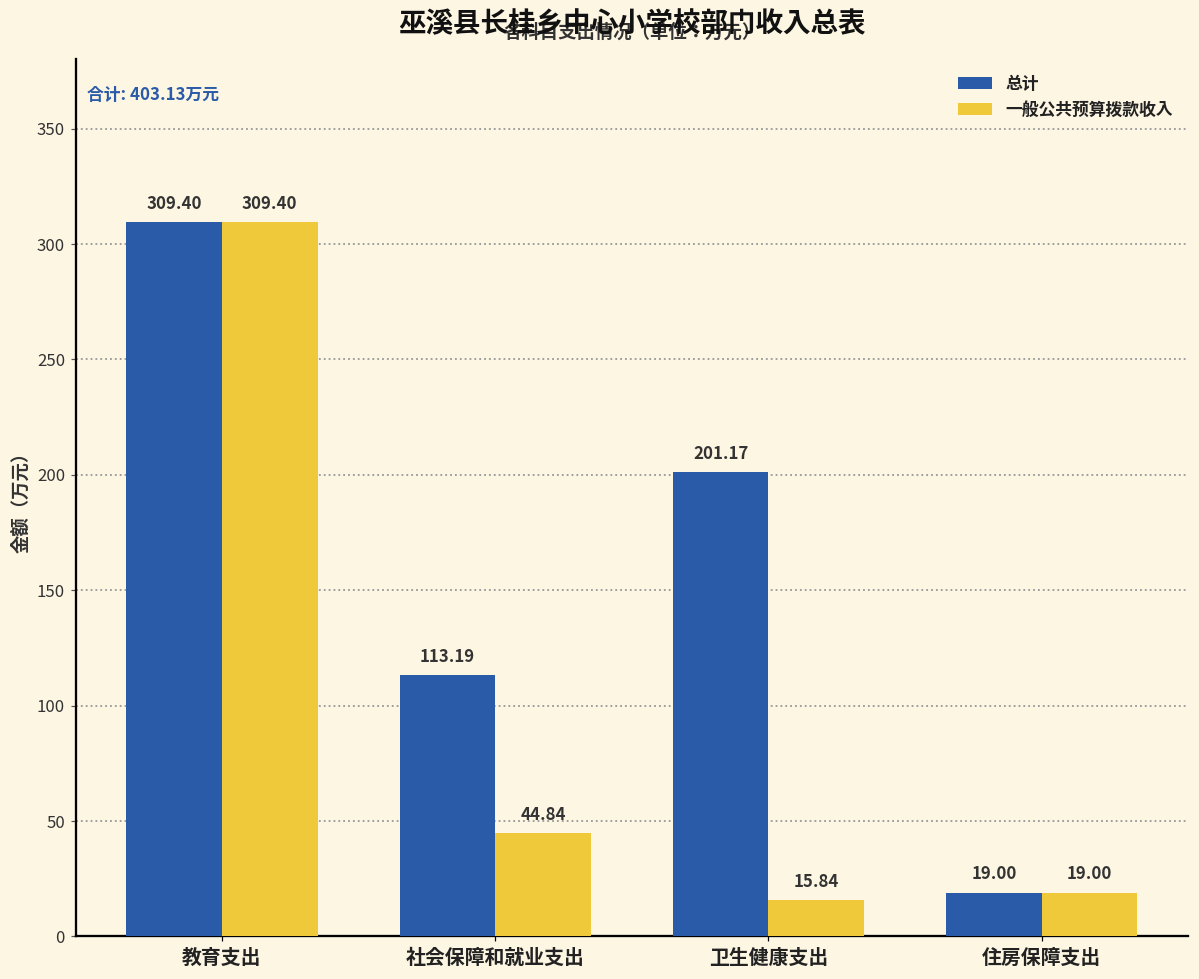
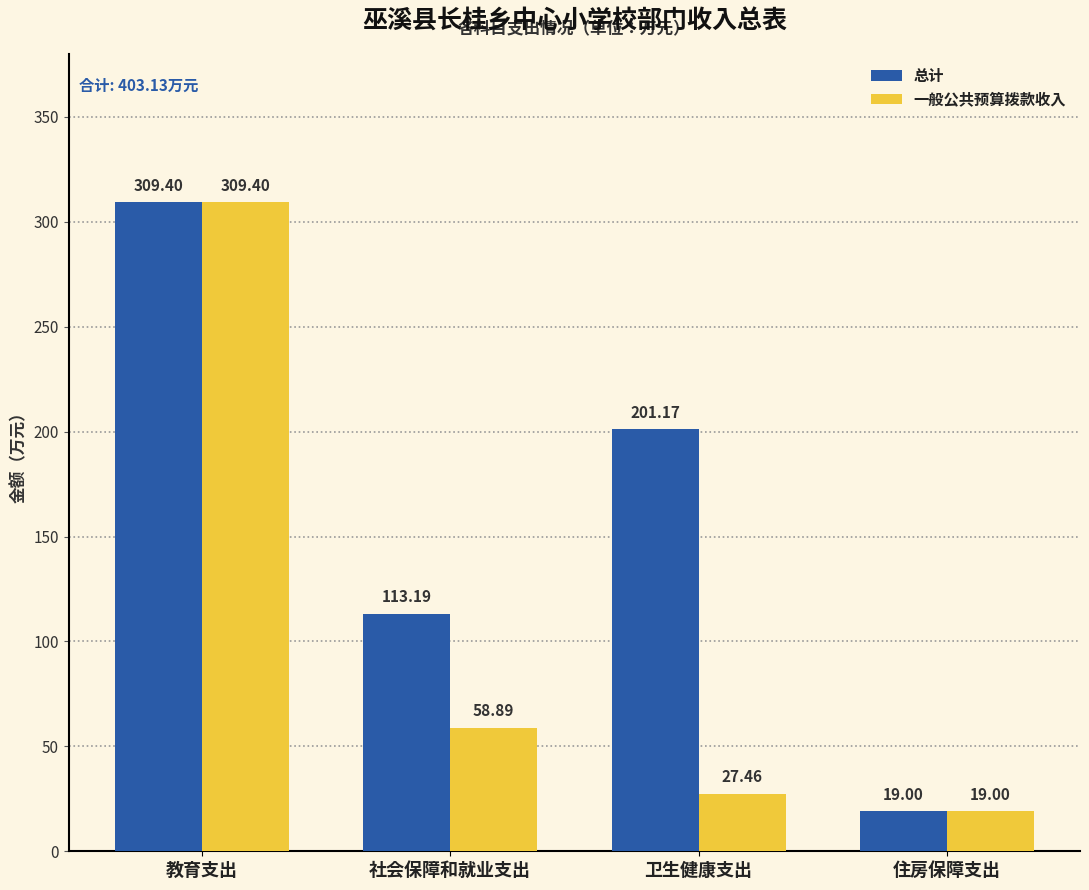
一般公共预算拨款收入, 社会保障和就业支出: 44.84 -> 58.89
一般公共预算拨款收入, 卫生健康支出: 15.84 -> 27.46
